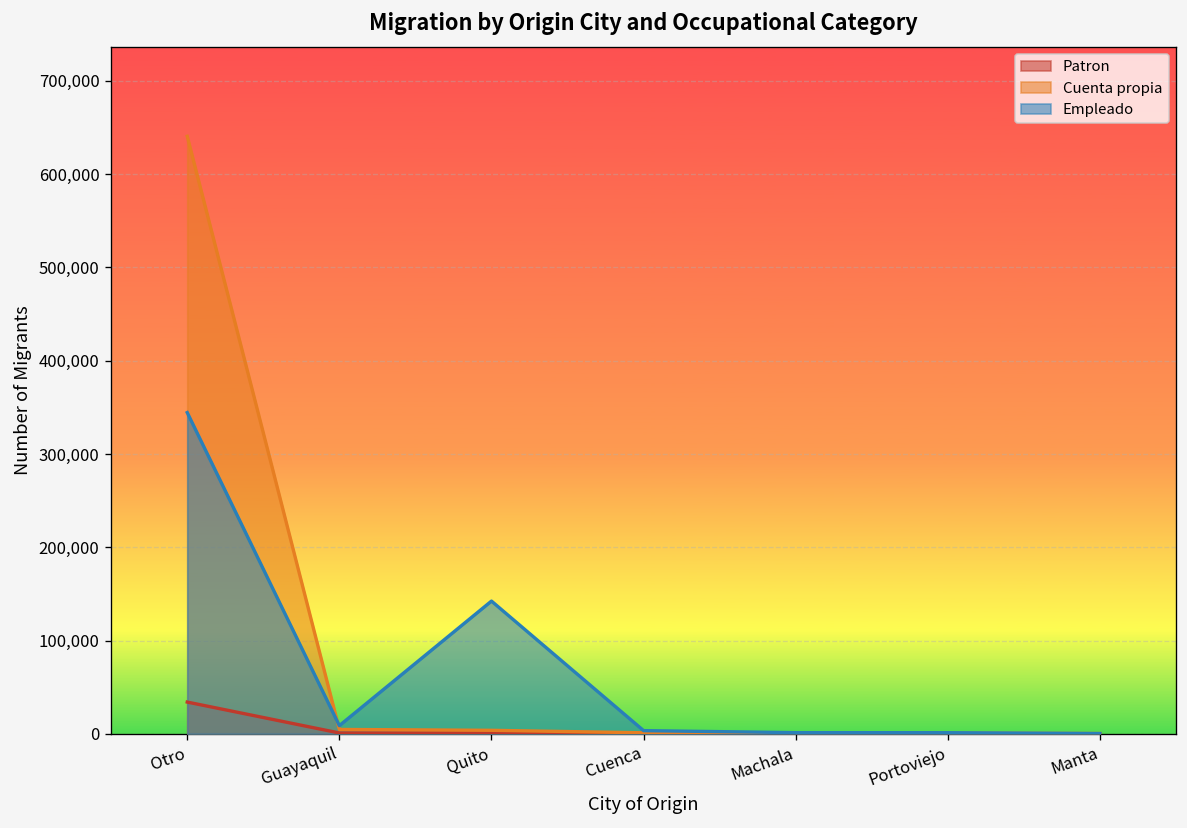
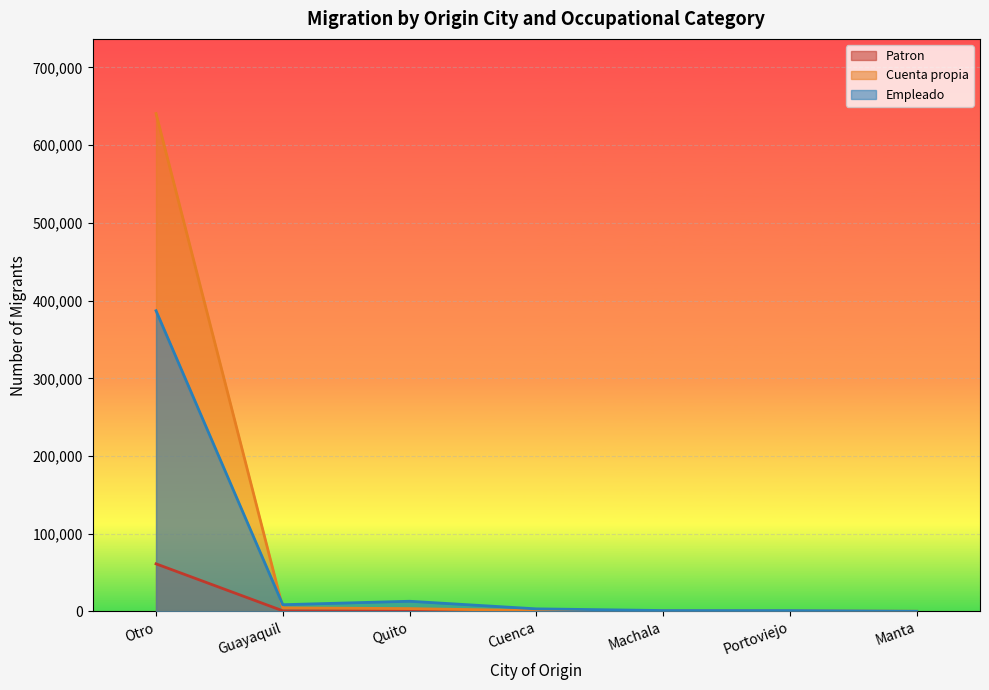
Patron, Otro: 30,000 -> 60,000
Empleado, Otro: 340,000 -> 390,000
Empleado, Quito: 140,000 -> 10,000
